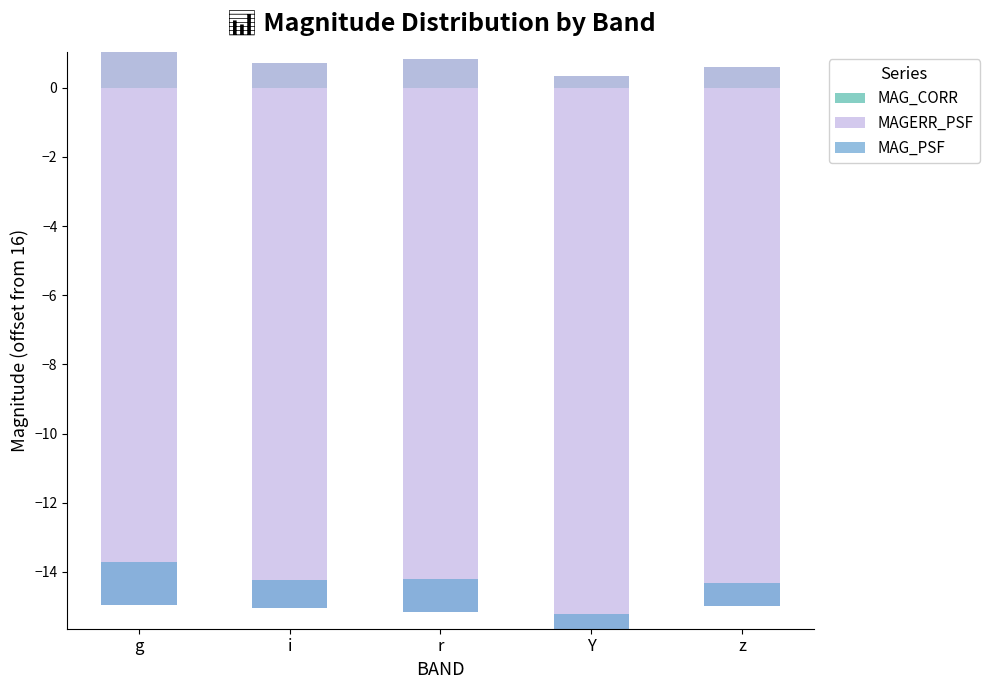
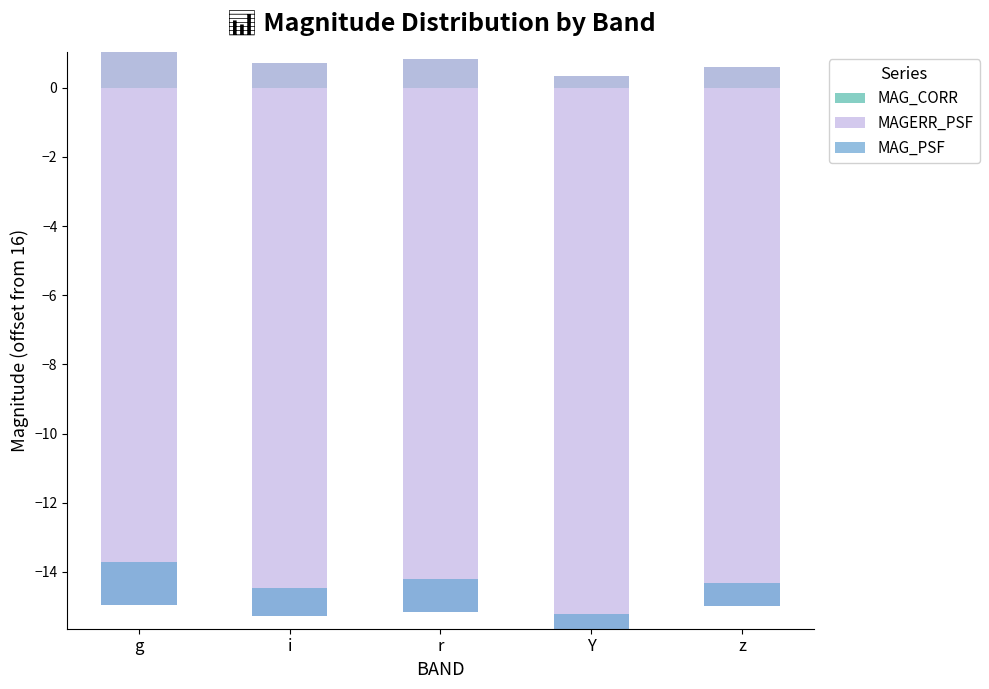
MAGERR_PSF, i: -15.8 -> -16.0
